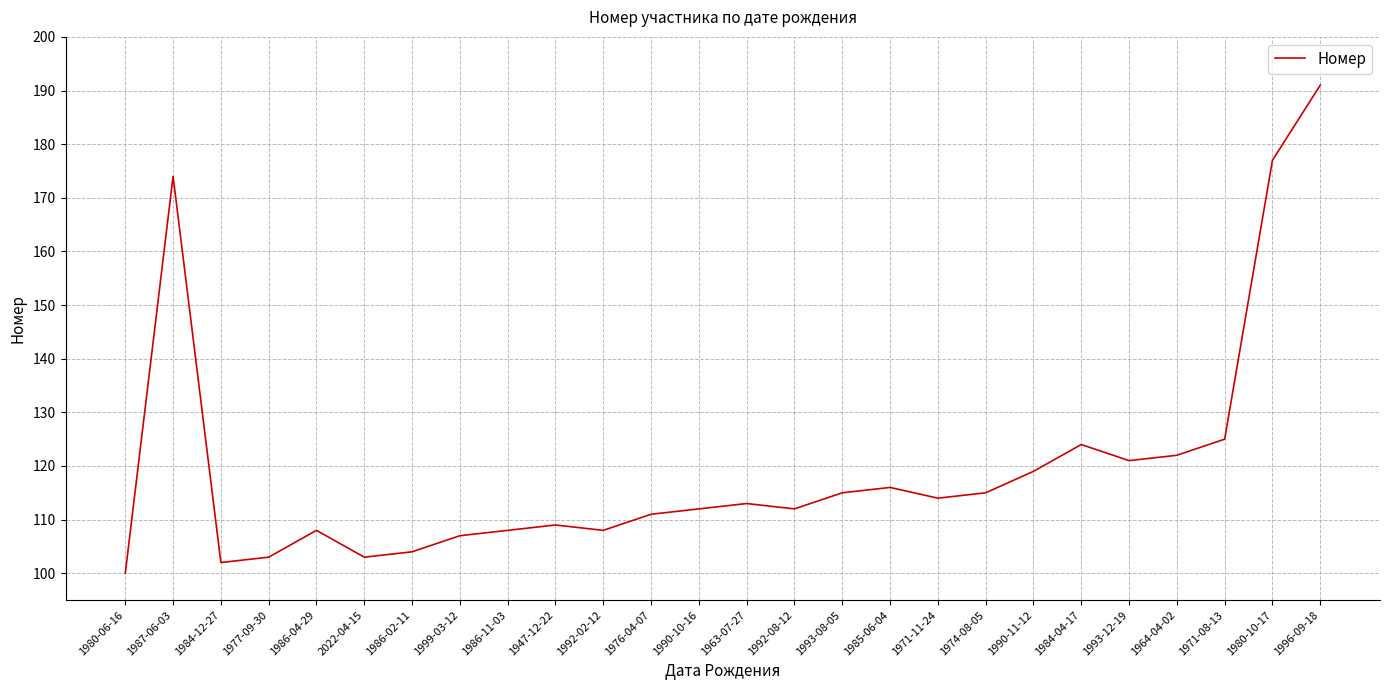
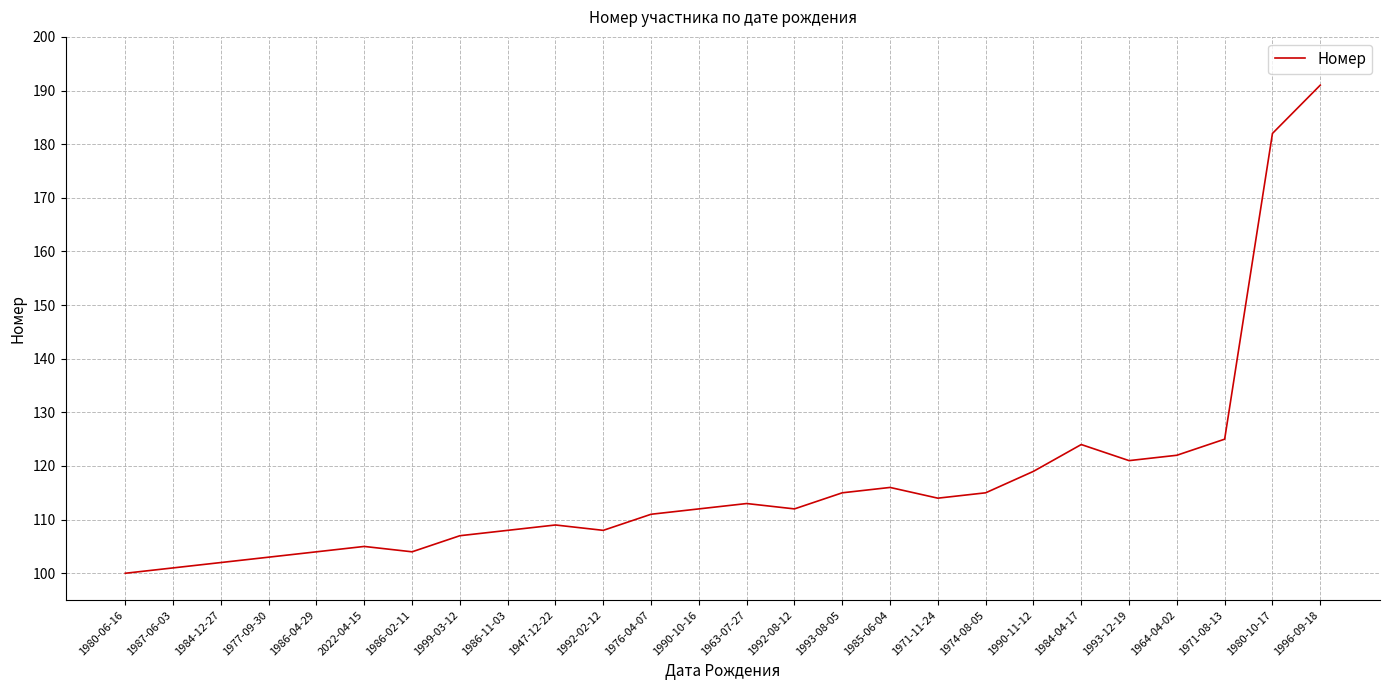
1987-06-03: 174 -> 101
1986-04-29: 108 -> 104
2022-04-15: 103 -> 105
1980-10-17: 177 -> 182
